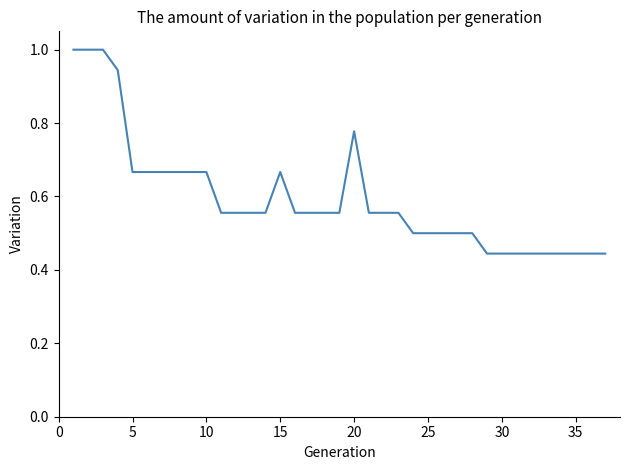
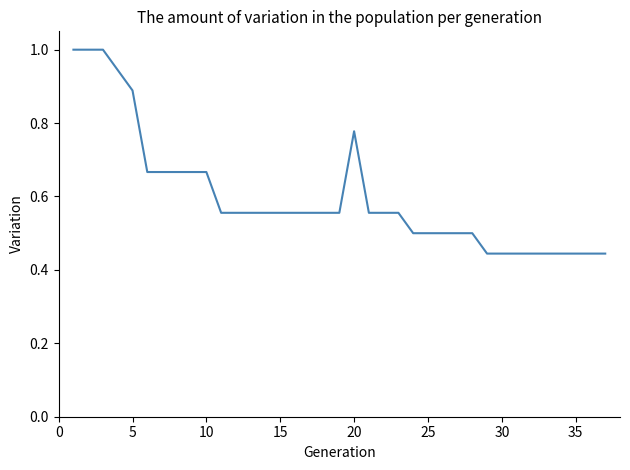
5: 0.67 -> 0.89
15: 0.67 -> 0.56
